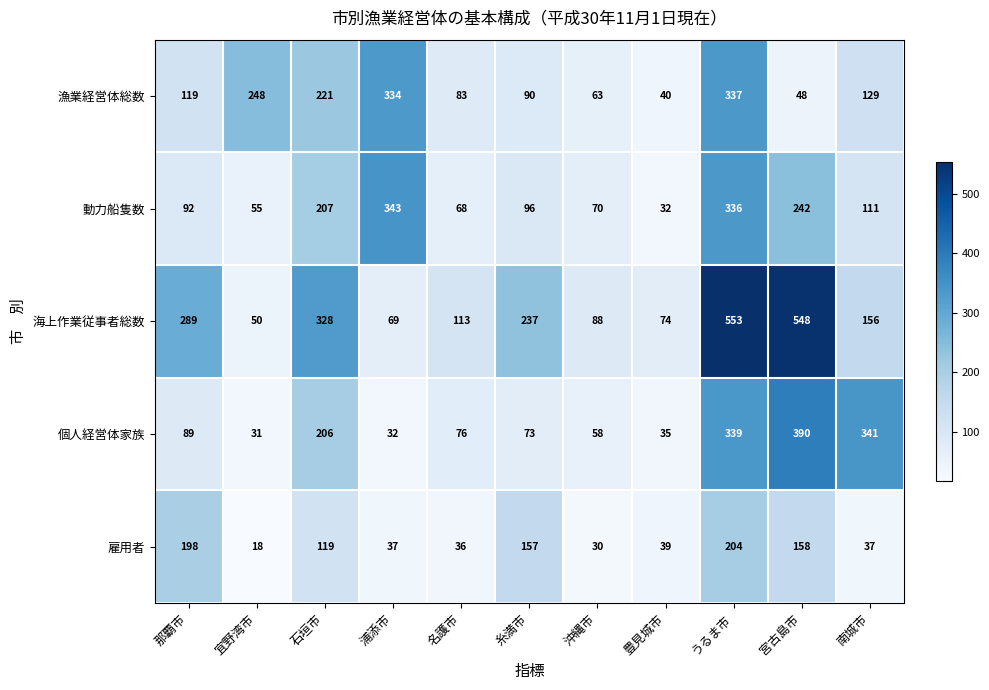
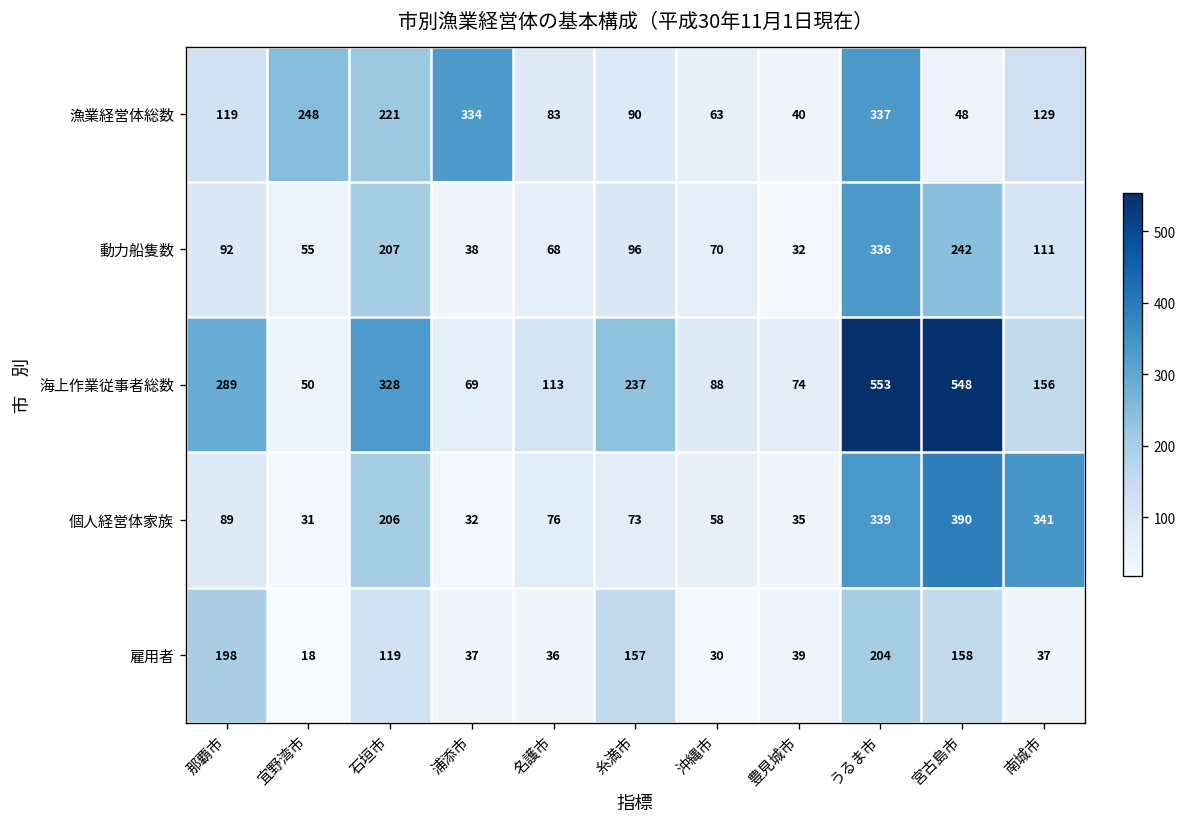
動力船隻数, 浦添市: 343 -> 38
